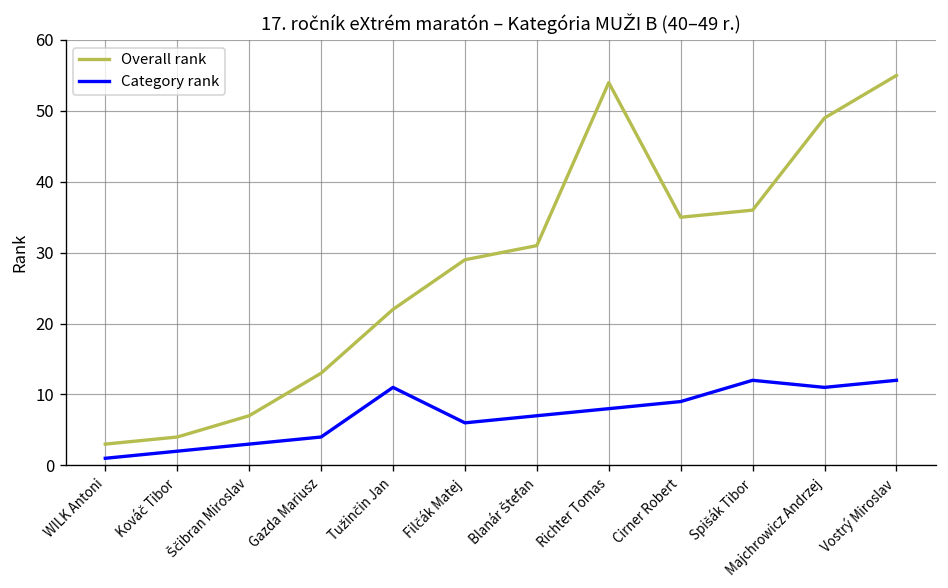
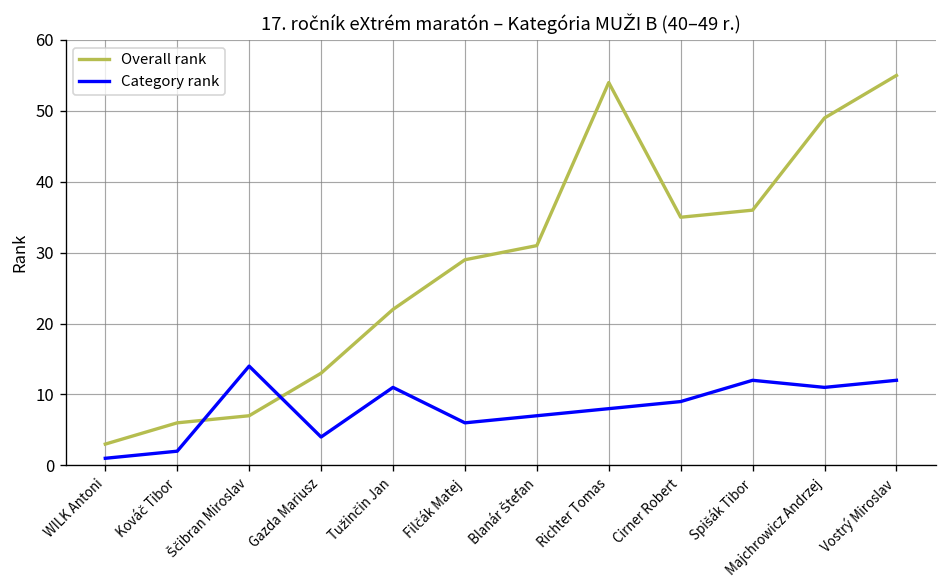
Overall rank, Kováč Tibor: 4 -> 6
Category rank, Ščibran Miroslav: 3 -> 14
